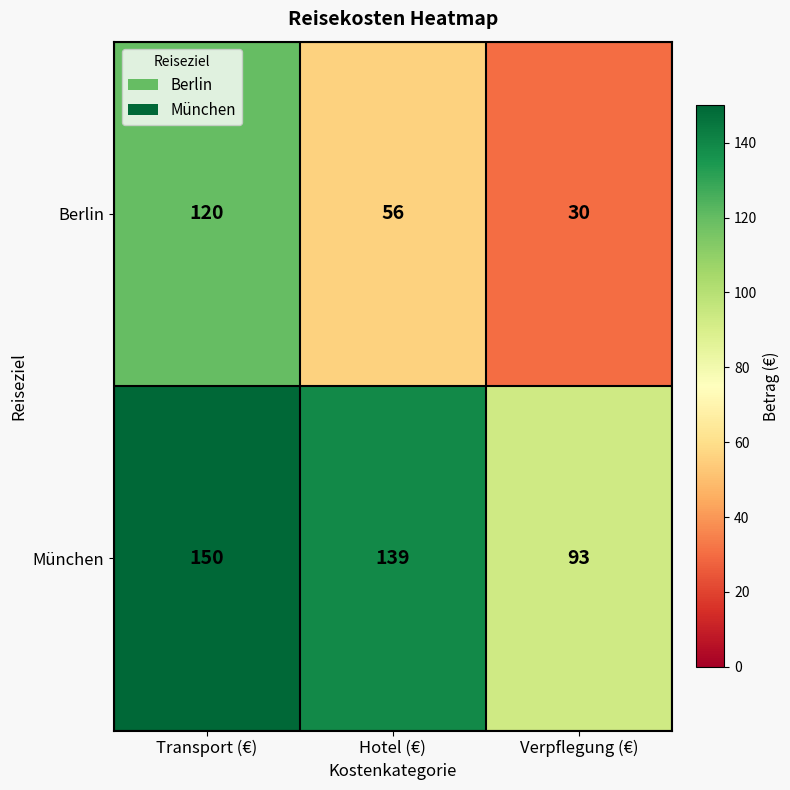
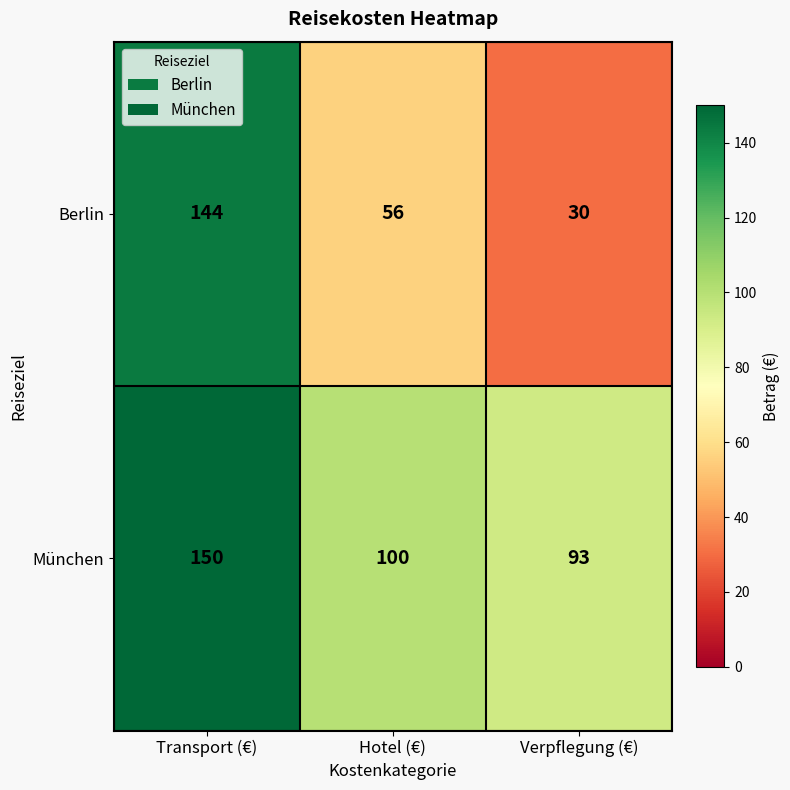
Berlin, Transport (€): 120 -> 144
München, Hotel (€): 139 -> 100
